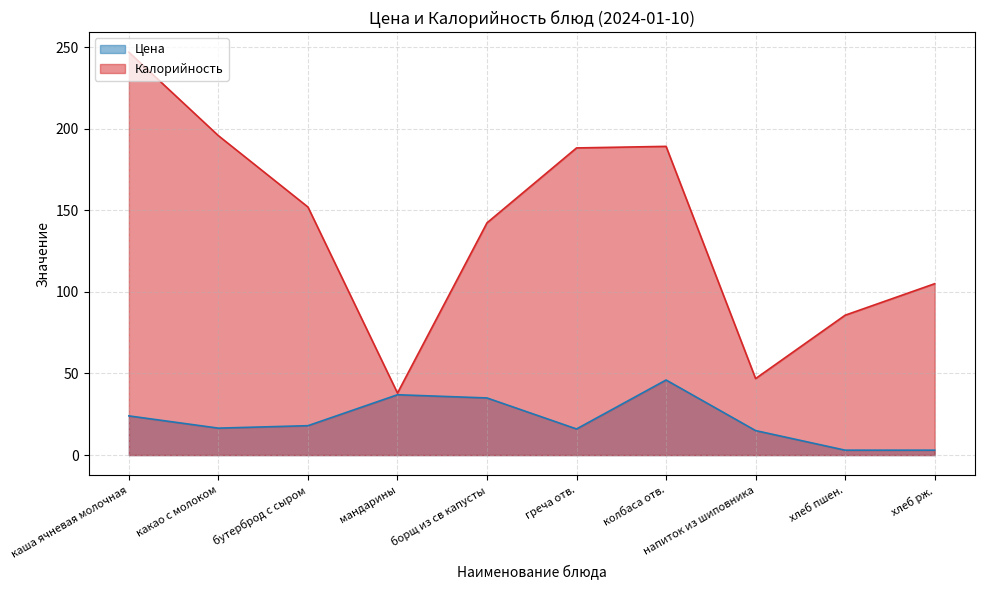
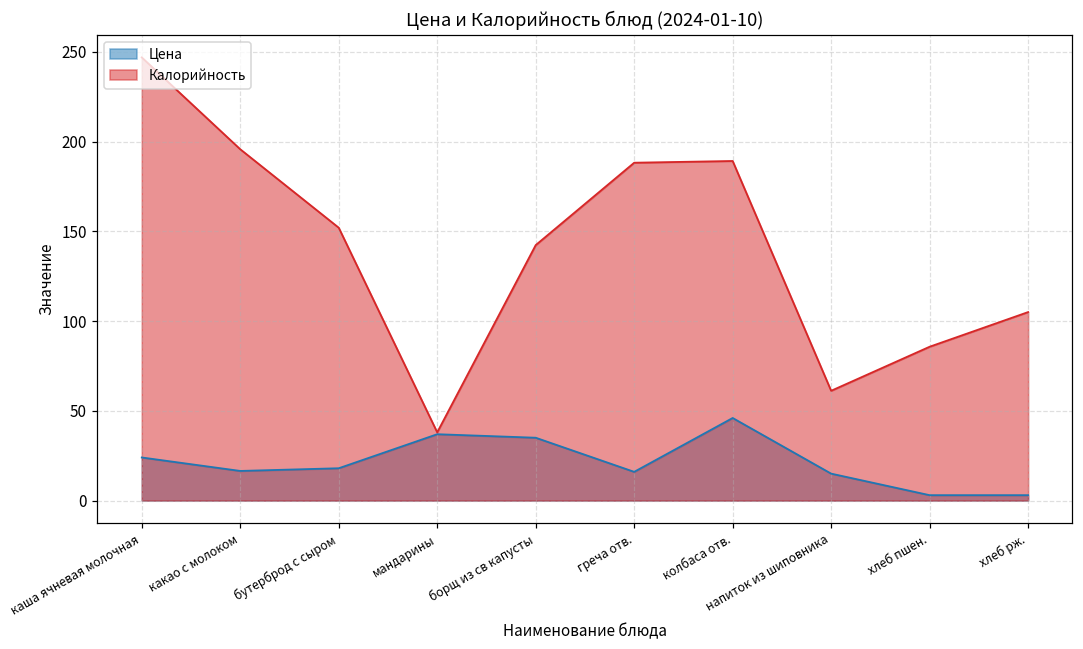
Калорийность, напиток из шиповника: 47 -> 61
